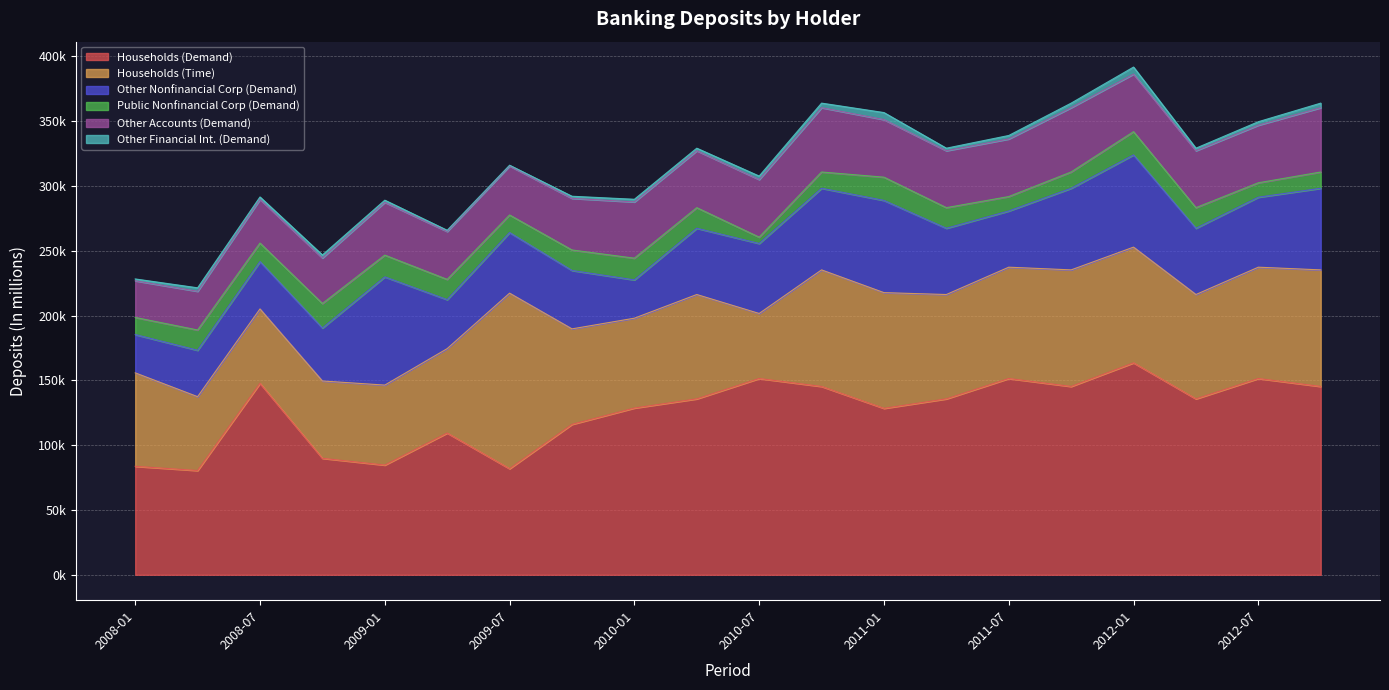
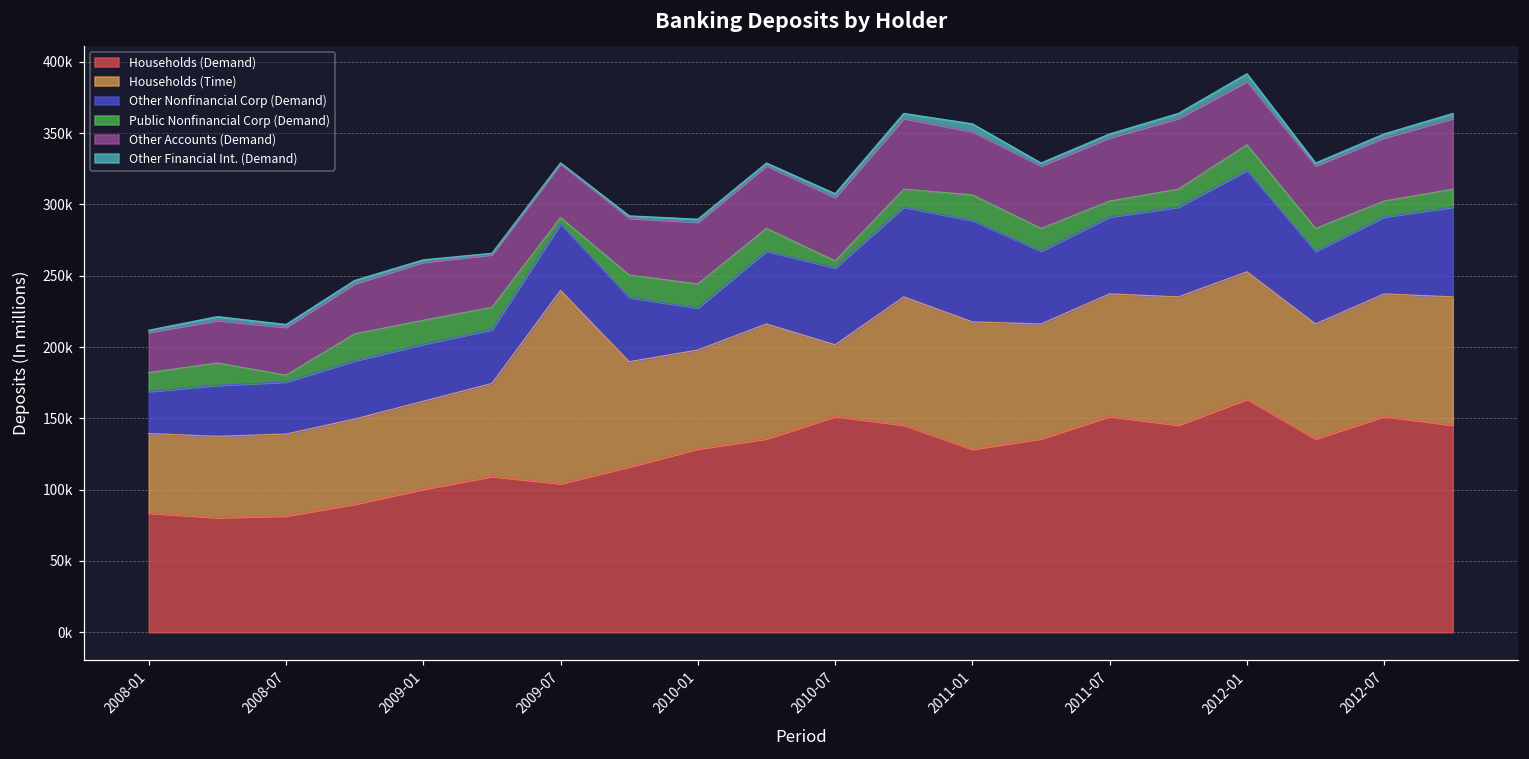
Households (Time), 2008-01: 72000 -> 56000
Households (Demand), 2008-07: 148000 -> 82000
Public Nonfinancial Corp (Demand), 2008-07: 14000 -> 5000
Households (Demand), 2009-01: 85000 -> 100000
Other Nonfinancial Corp (Demand), 2009-01: 83000 -> 40000
Households (Demand), 2009-07: 82000 -> 104000
Public Nonfinancial Corp (Demand), 2009-07: 14000 -> 4000
Other Nonfinancial Corp (Demand), 2011-07: 43000 -> 54000
